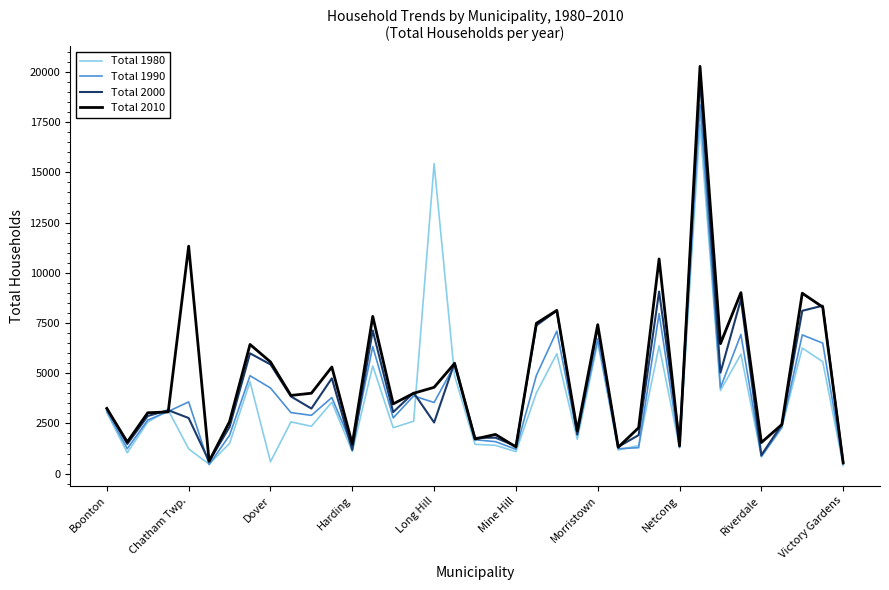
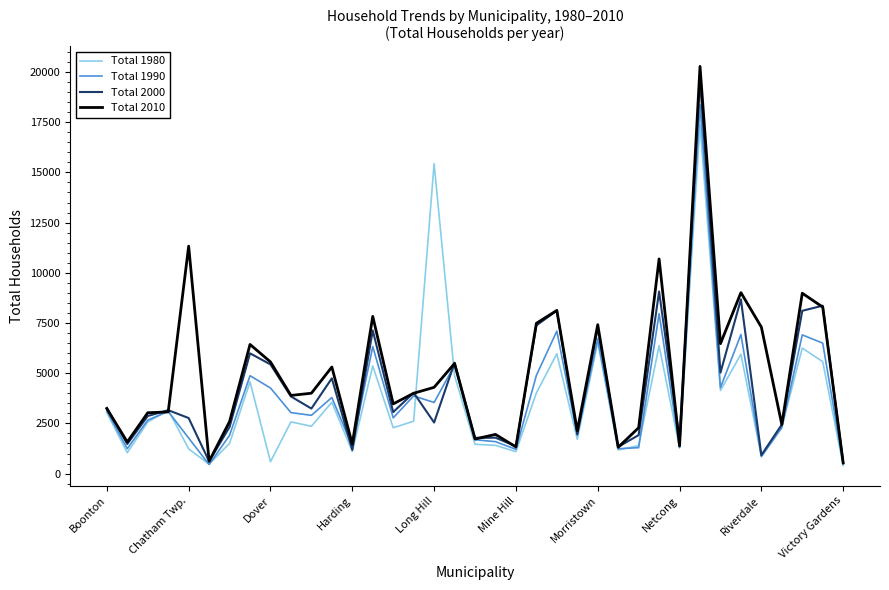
Total 1990, Chatham Twp.: 3600 -> 1800
Total 2010, Riverdale: 1500 -> 7300
